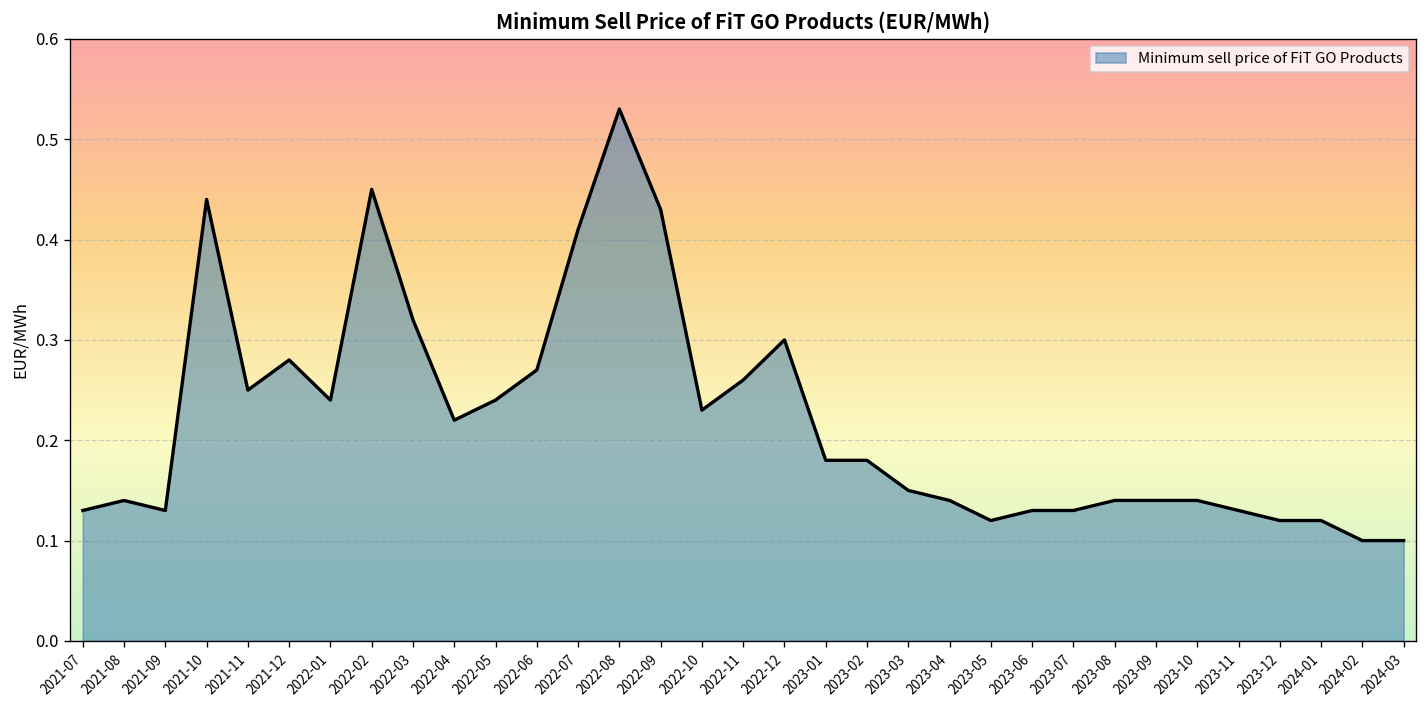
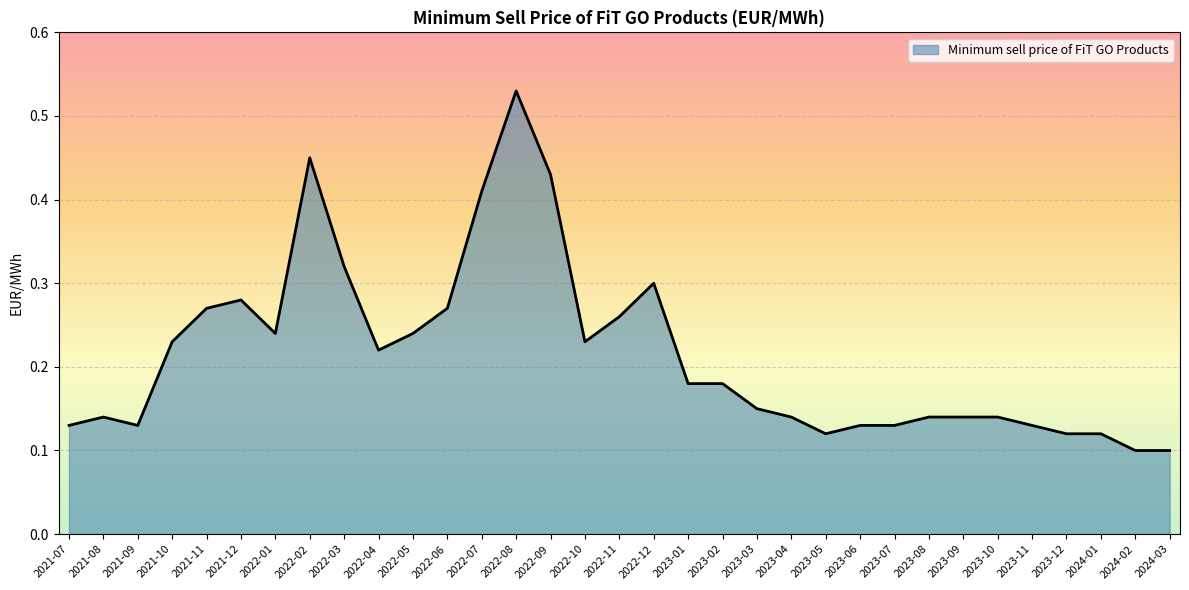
2021-10: 0.44 -> 0.23
2021-11: 0.25 -> 0.27
